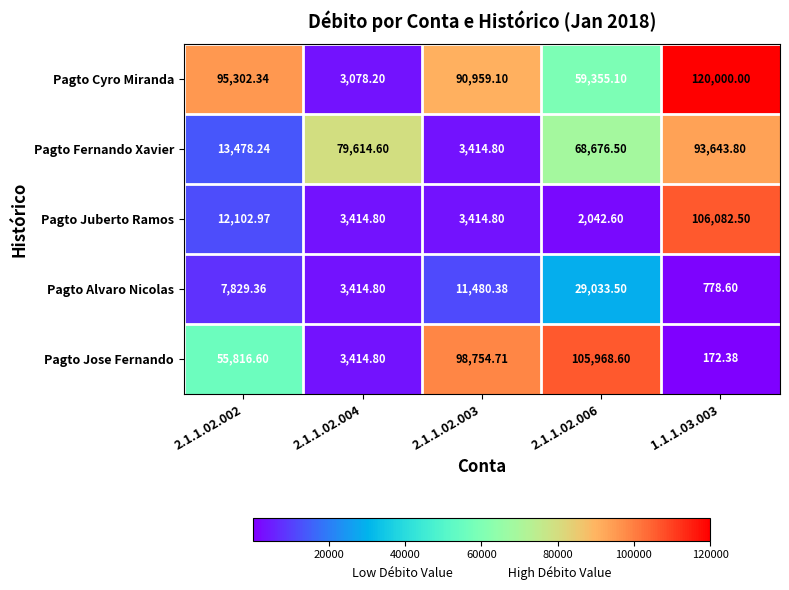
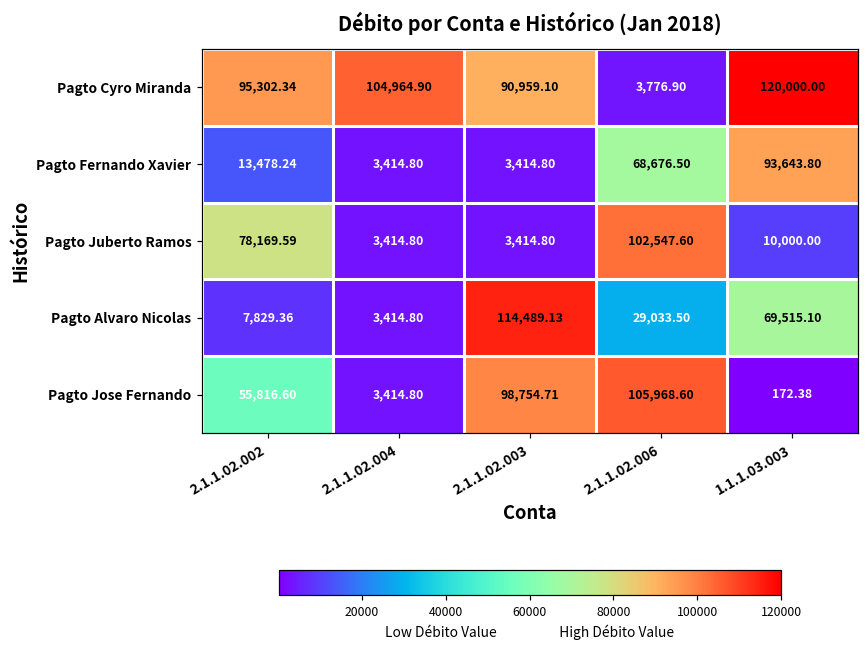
Pagto Cyro Miranda, 2.1.1.02.004: 3,078.20 -> 104,964.90
Pagto Cyro Miranda, 2.1.1.02.006: 59,355.10 -> 3,776.90
Pagto Fernando Xavier, 2.1.1.02.004: 79,614.60 -> 3,414.80
Pagto Juberto Ramos, 2.1.1.02.002: 12,102.97 -> 78,169.59
Pagto Juberto Ramos, 2.1.1.02.006: 2,042.60 -> 102,547.60
Pagto Juberto Ramos, 1.1.1.03.003: 106,082.50 -> 10,000.00
Pagto Alvaro Nicolas, 2.1.1.02.003: 11,480.38 -> 114,489.13
Pagto Alvaro Nicolas, 1.1.1.03.003: 778.60 -> 69,515.10
